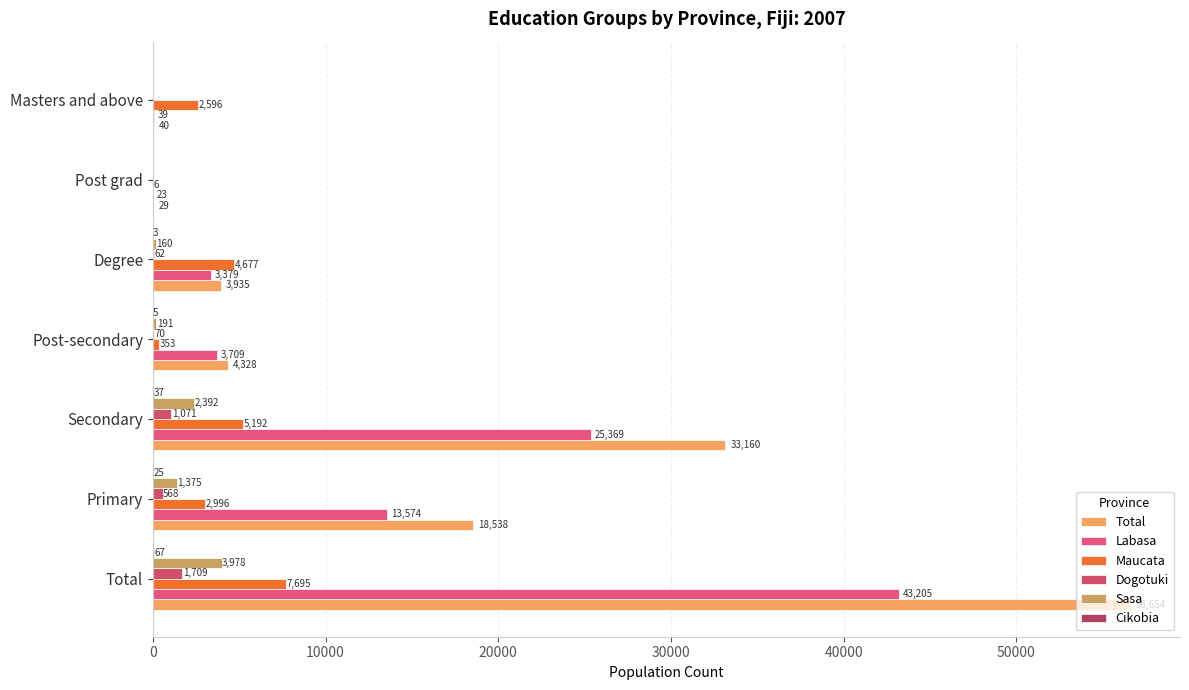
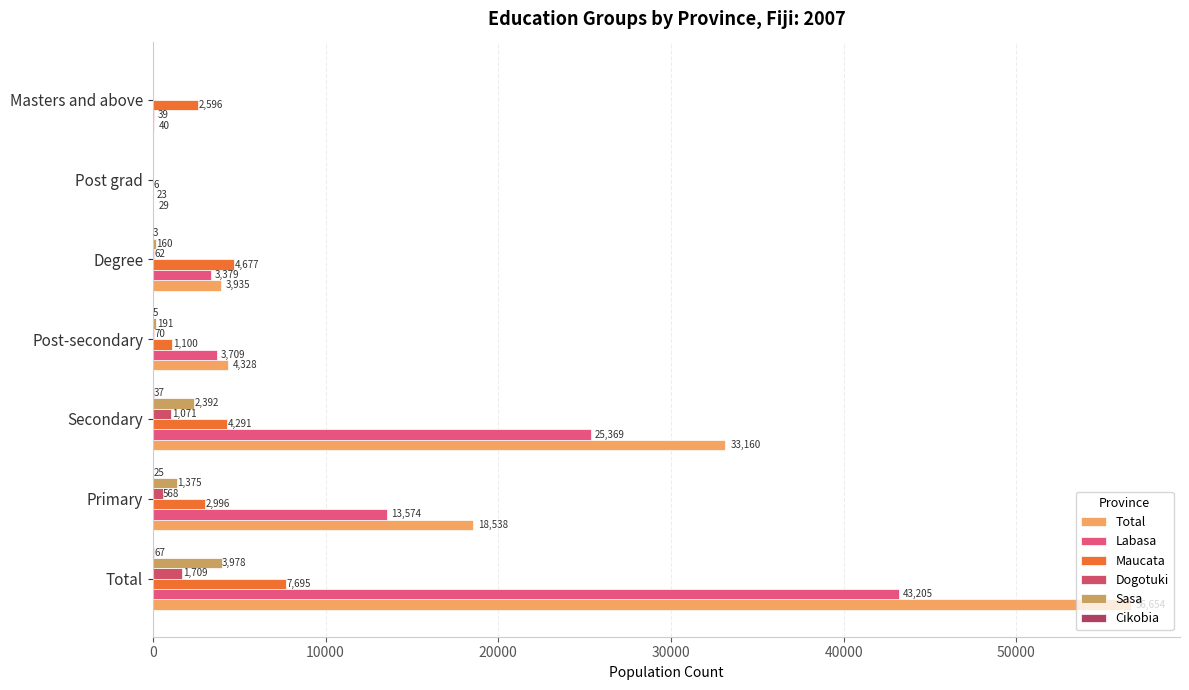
Maucata, Post-secondary: 353 -> 1,100
Maucata, Secondary: 5,192 -> 4,291
